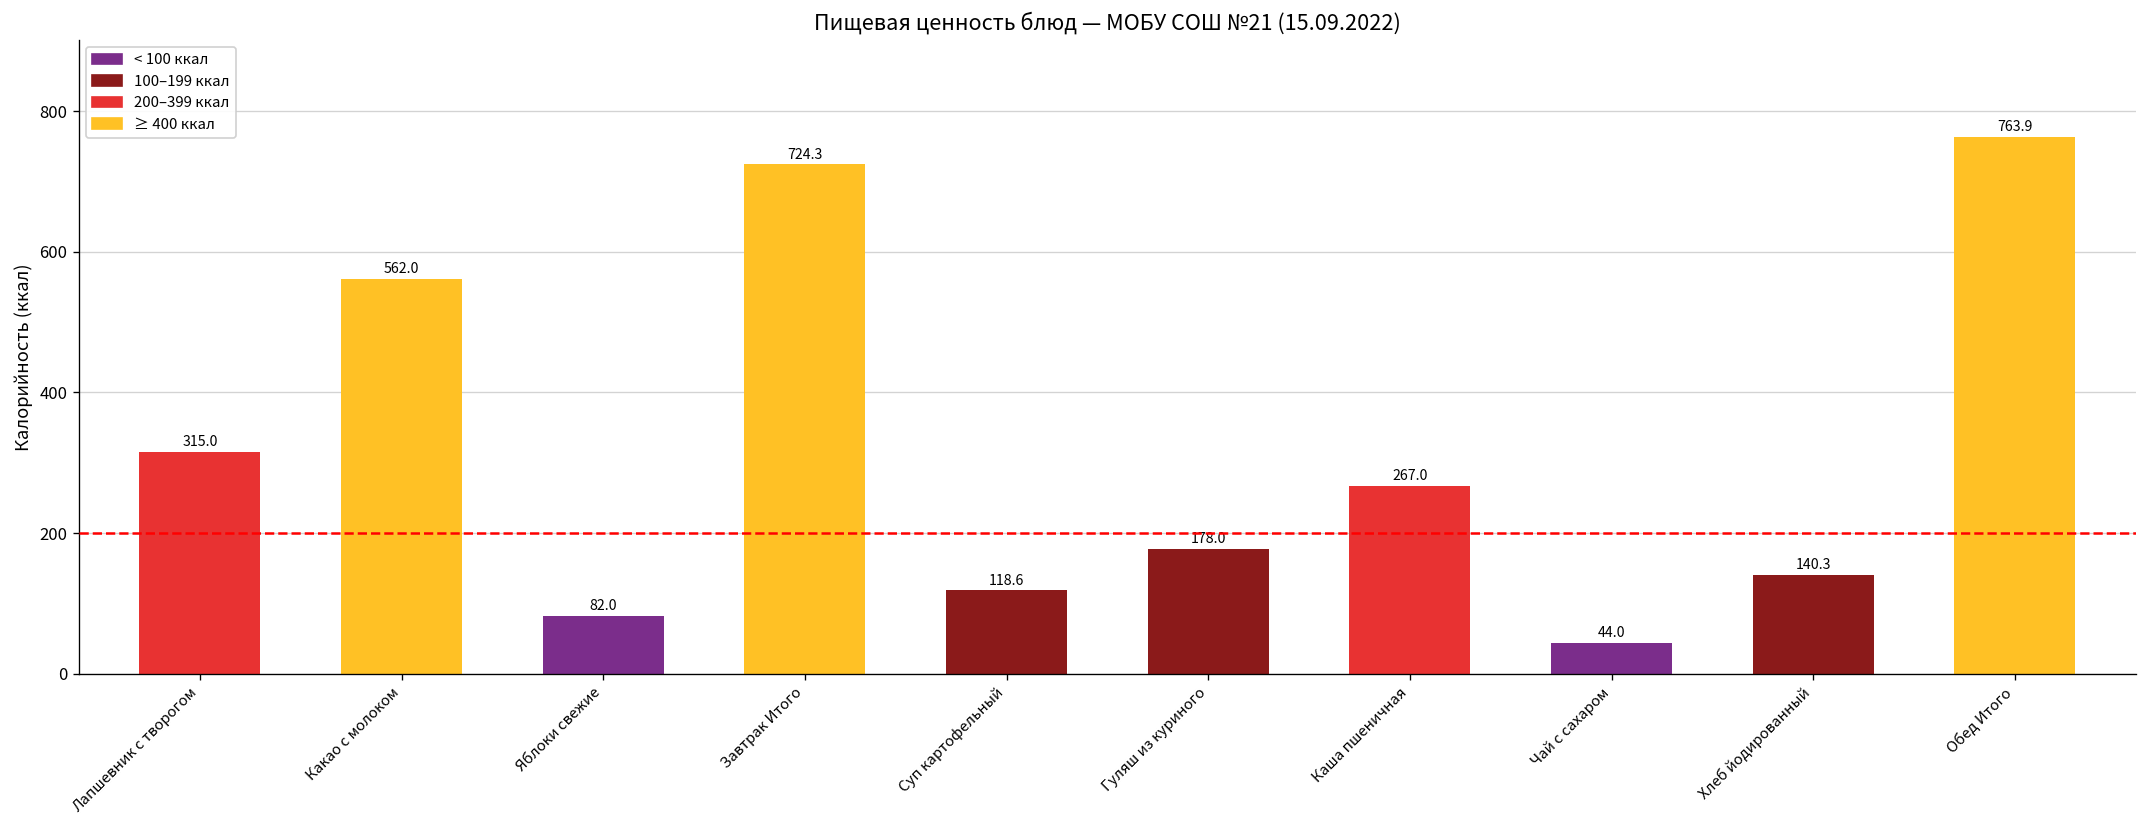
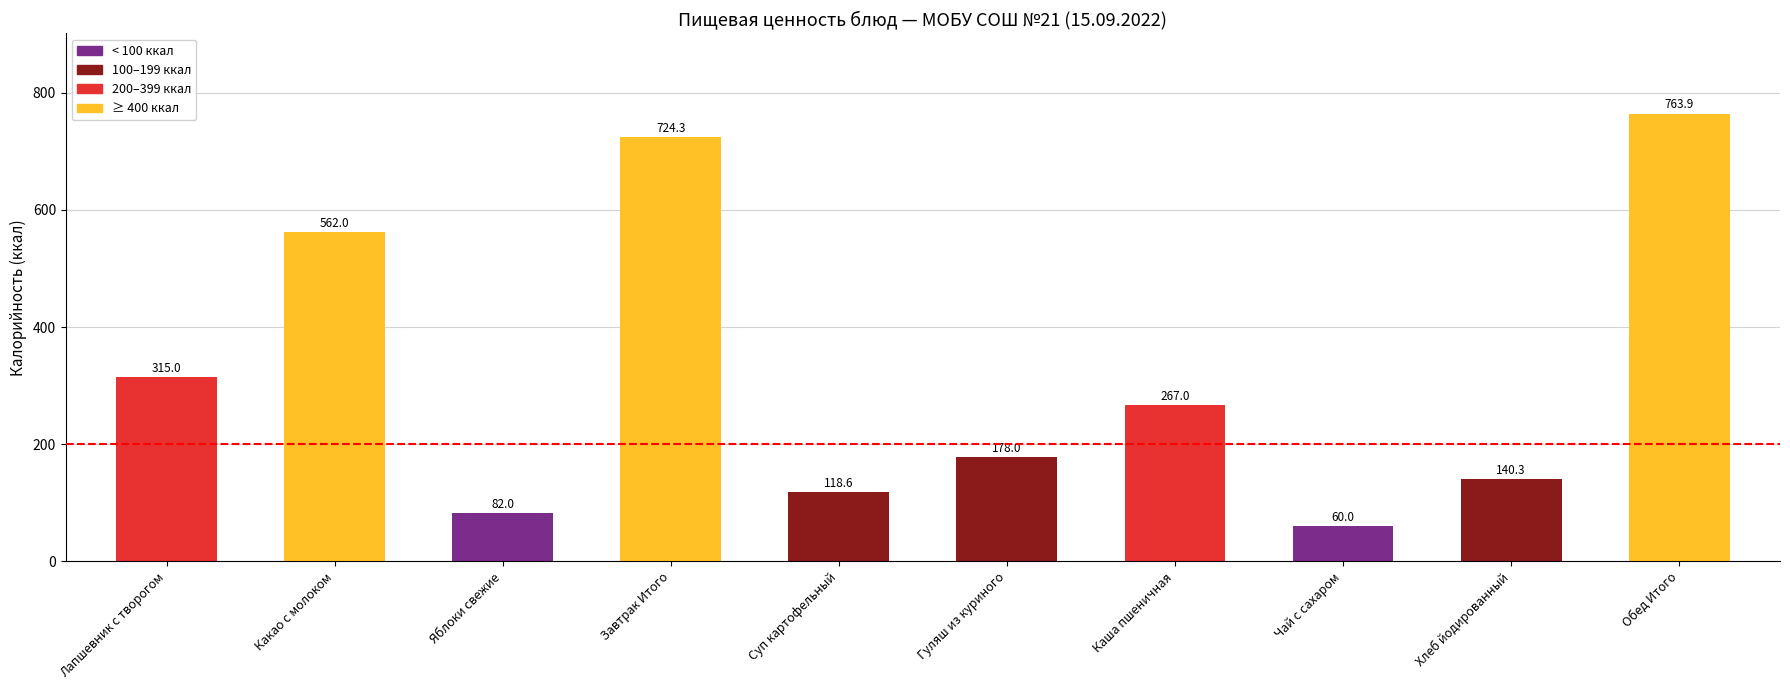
Чай с сахаром: 44.0 -> 60.0
